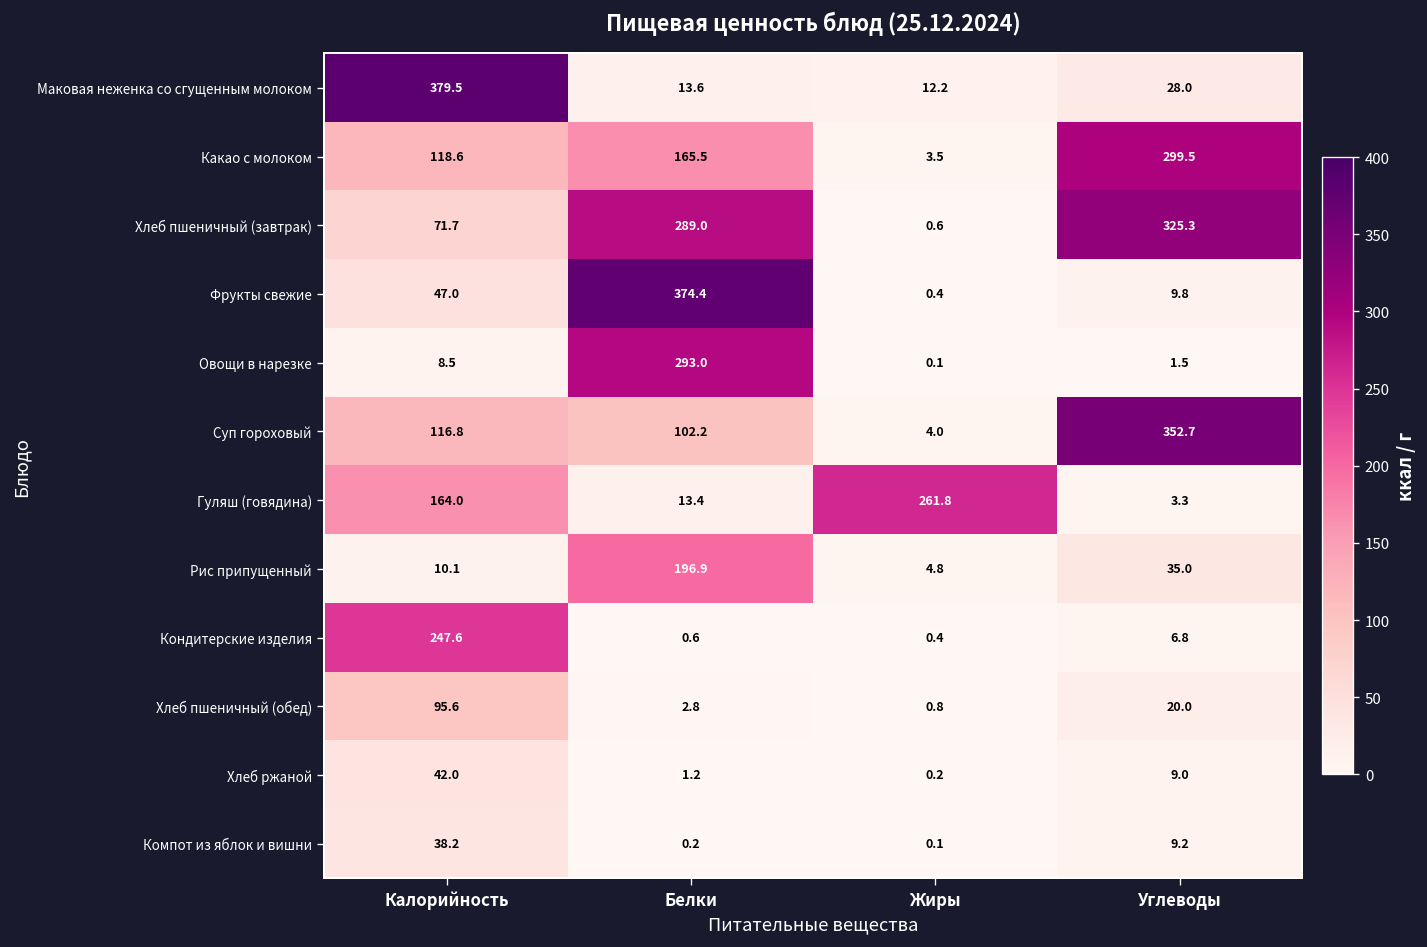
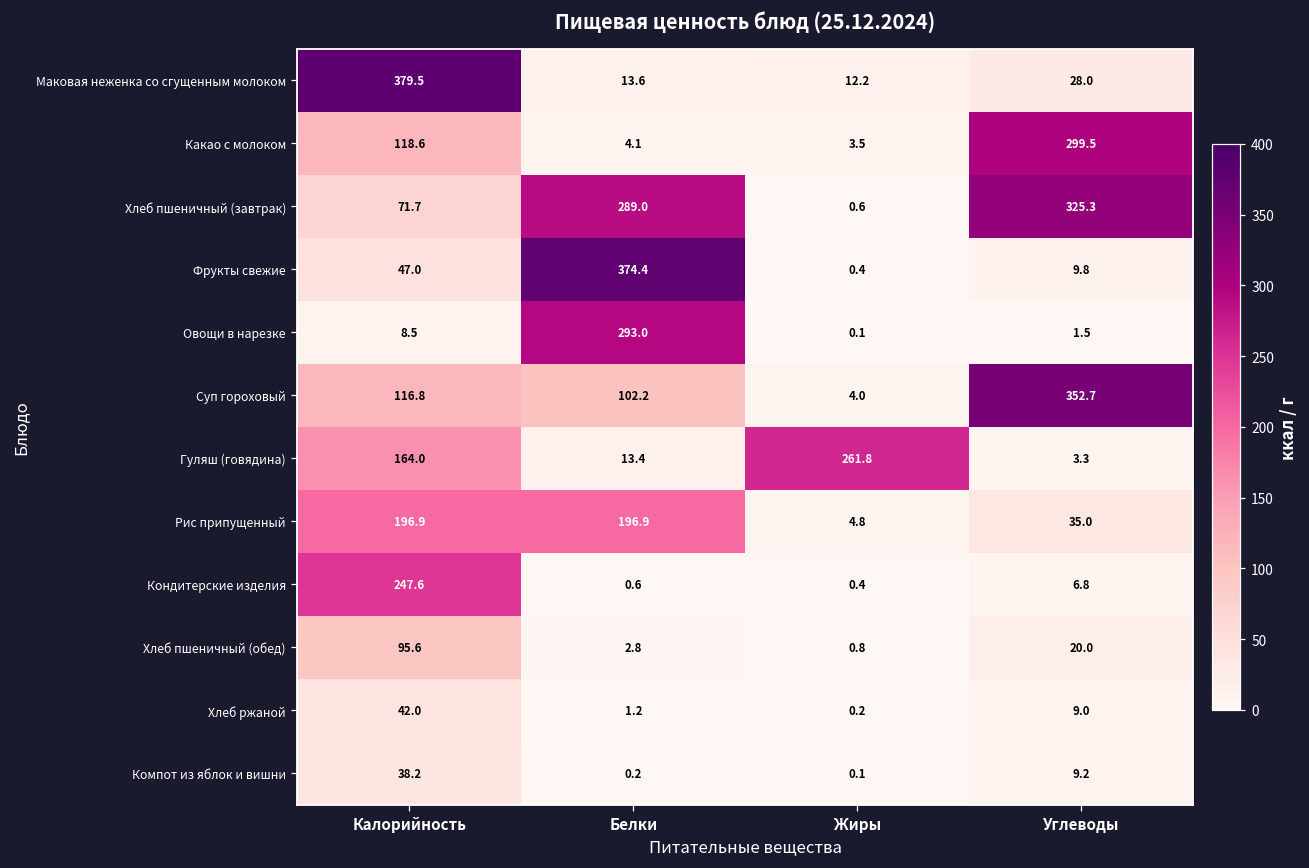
Какао с молоком, Белки: 165.5 -> 4.1
Рис припущенный, Калорийность: 10.1 -> 196.9
